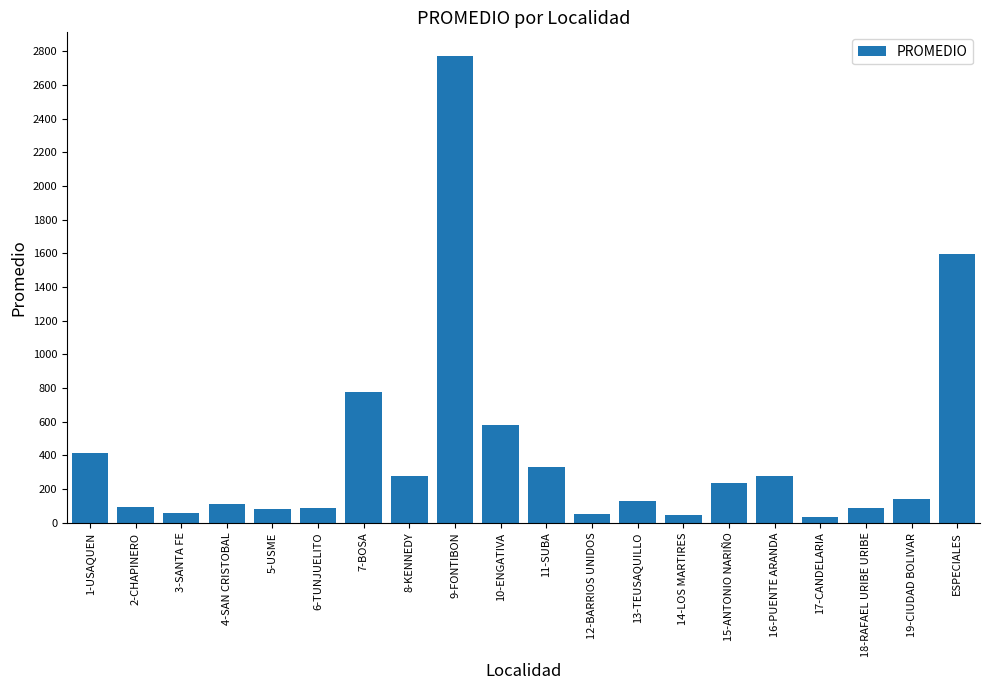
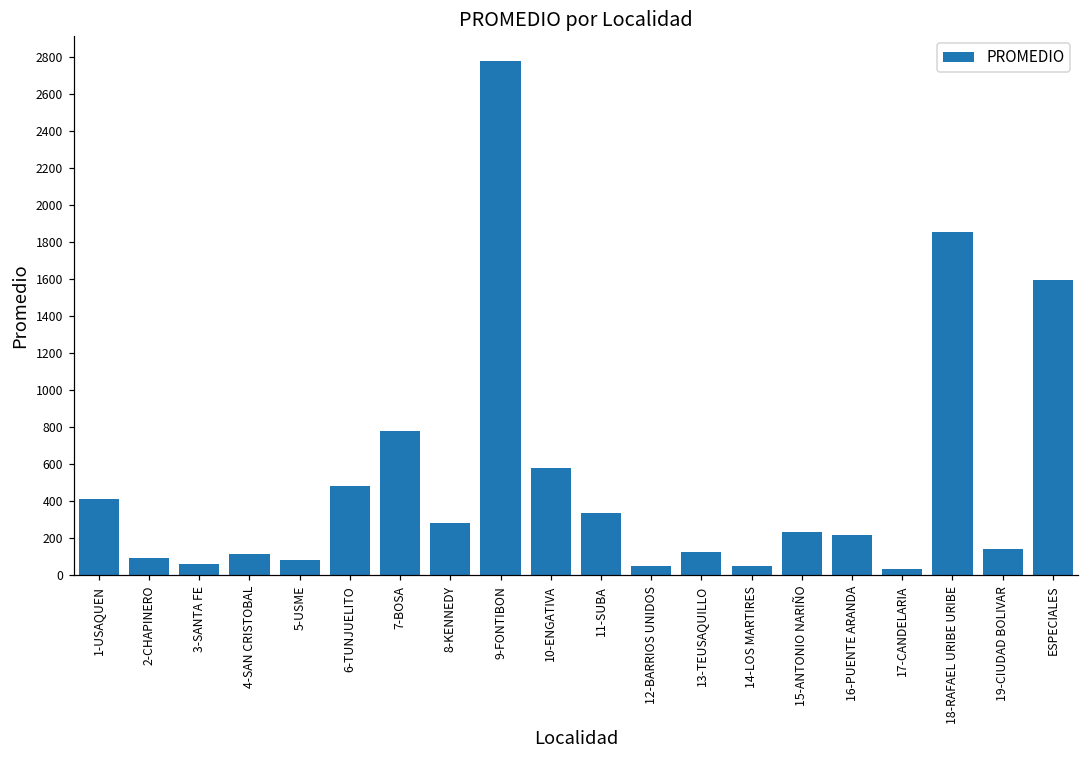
6-TUNJUELITO: 90 -> 480
16-PUENTE ARANDA: 280 -> 210
18-RAFAEL URIBE URIBE: 90 -> 1850
